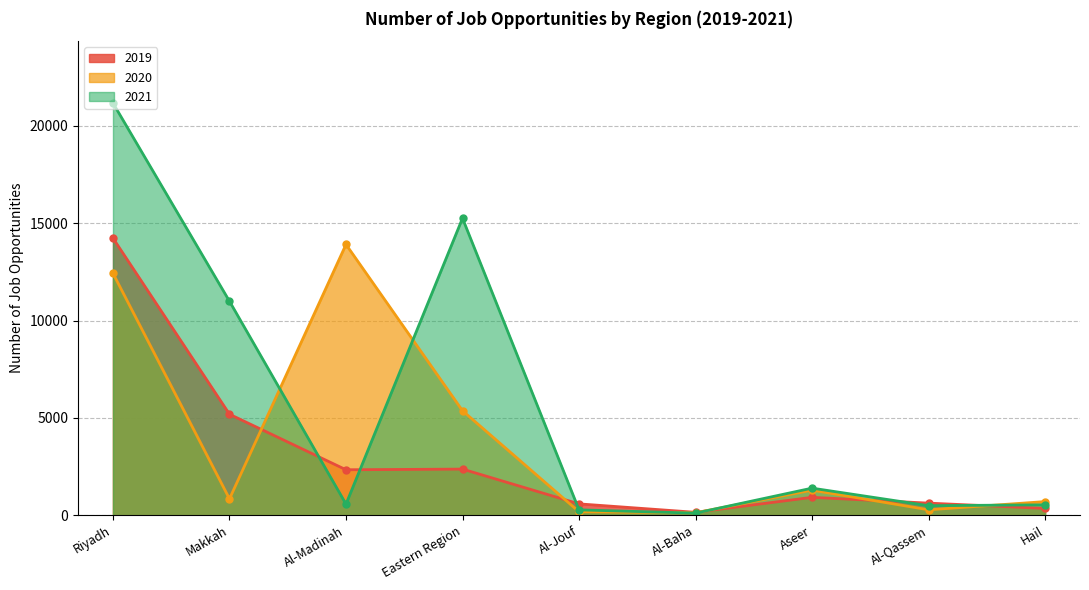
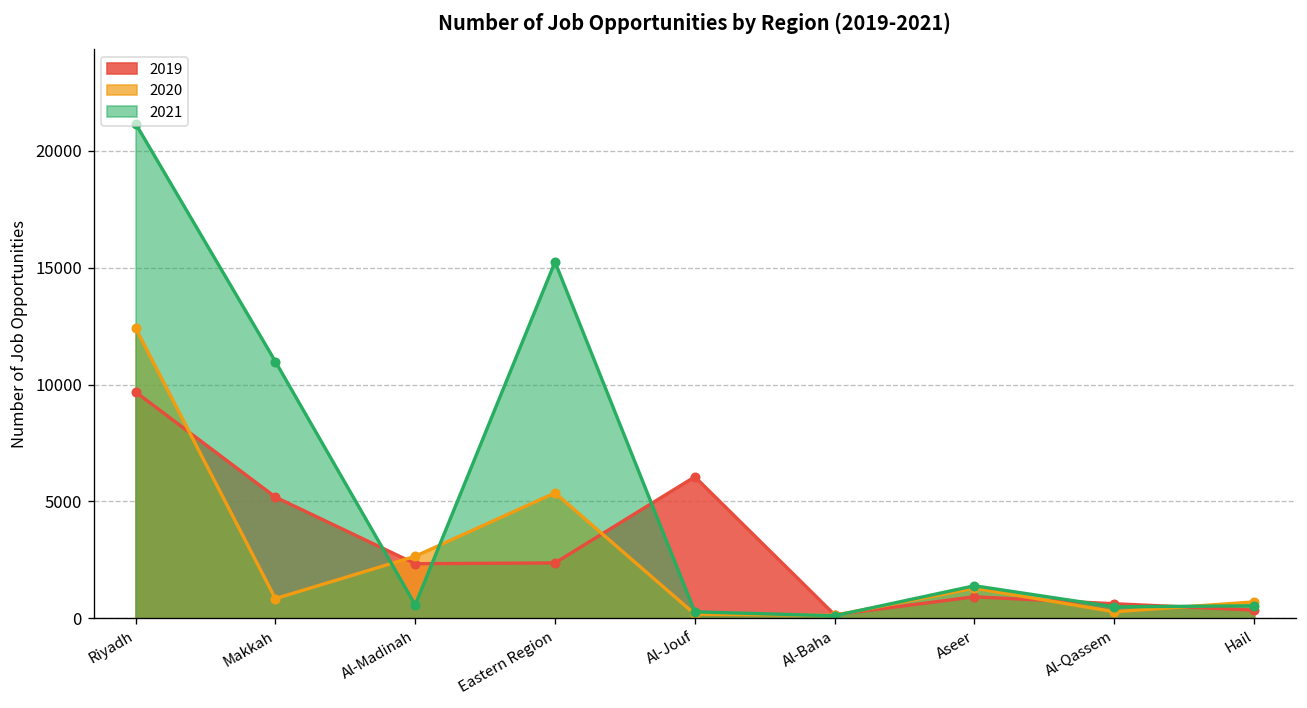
2019, Riyadh: 14200 -> 9700
2020, Al-Madinah: 13900 -> 2700
2019, Al-Jouf: 600 -> 6100
